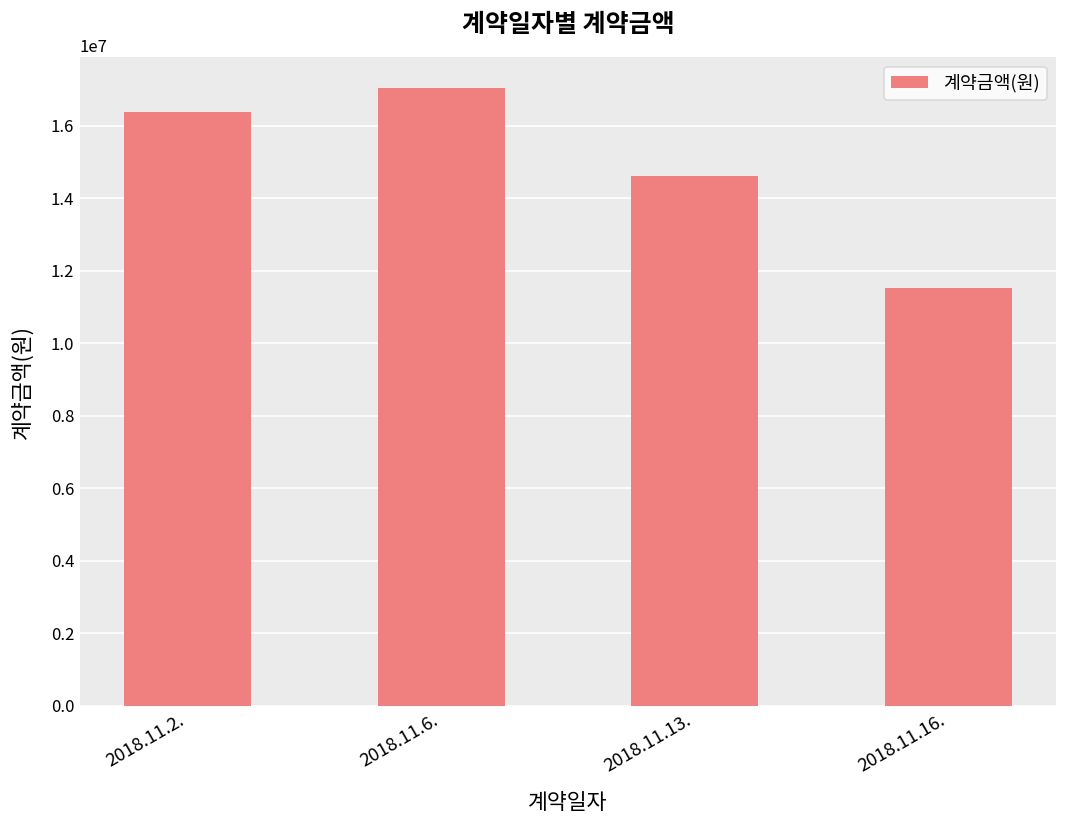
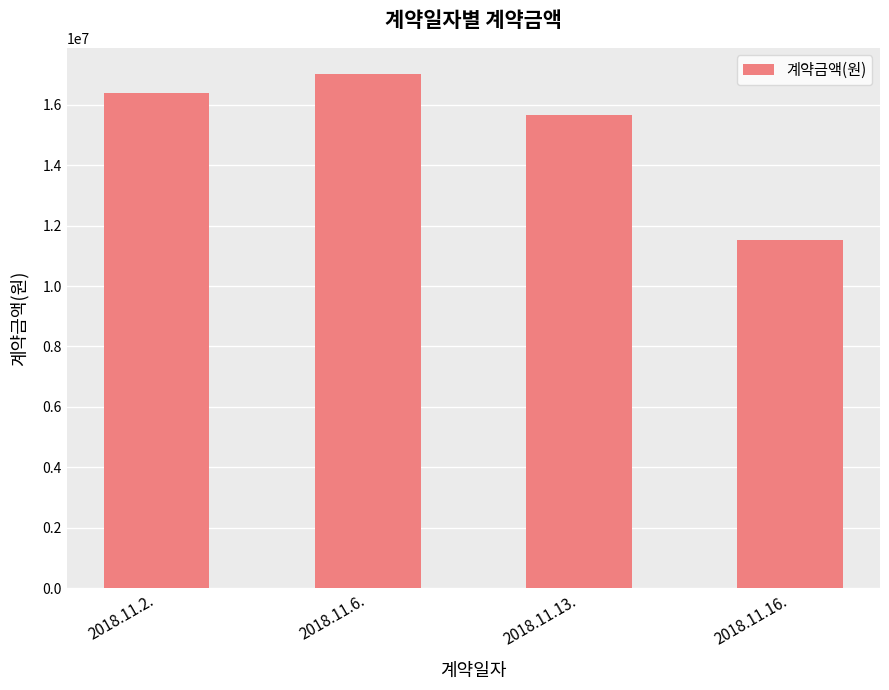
2018.11.13.: 14600000 -> 15700000
